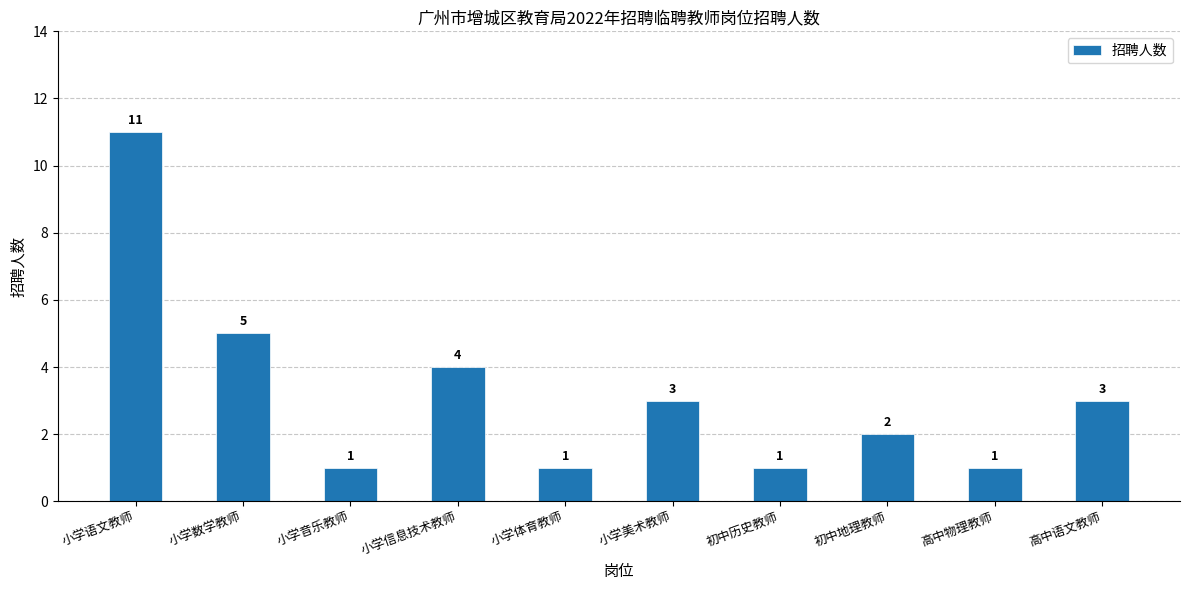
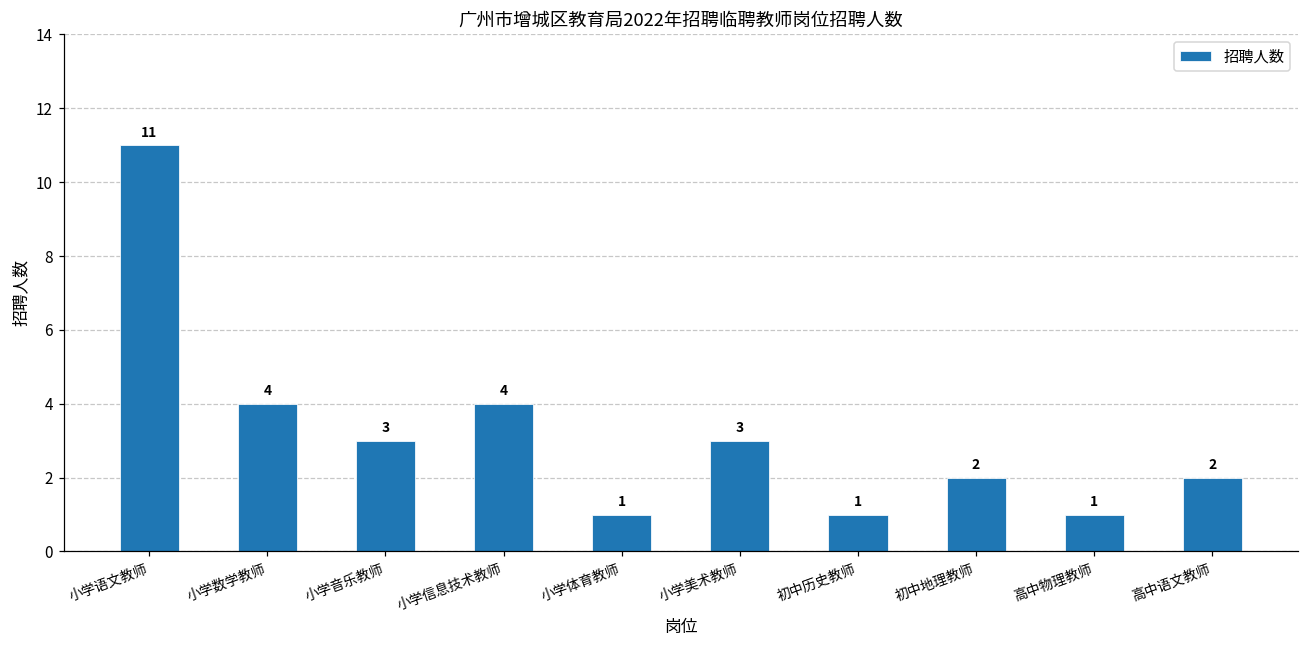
小学数学教师: 5 -> 4
小学音乐教师: 1 -> 3
高中语文教师: 3 -> 2
